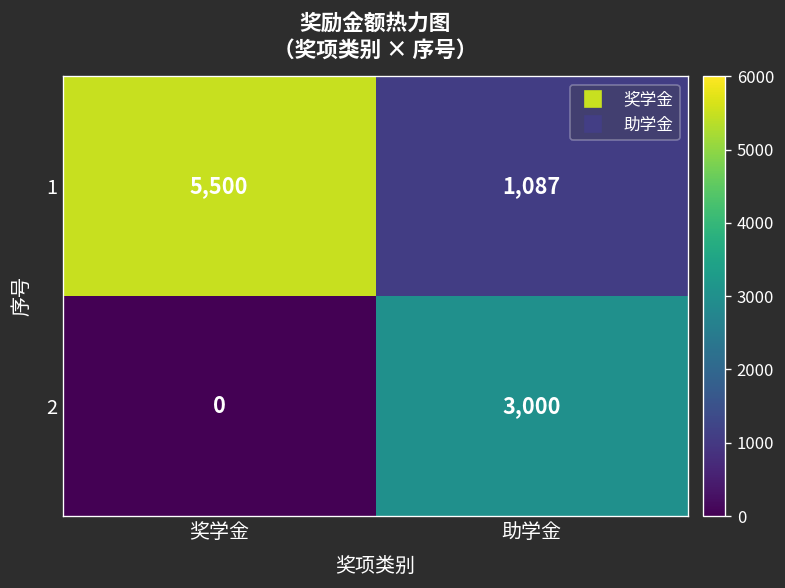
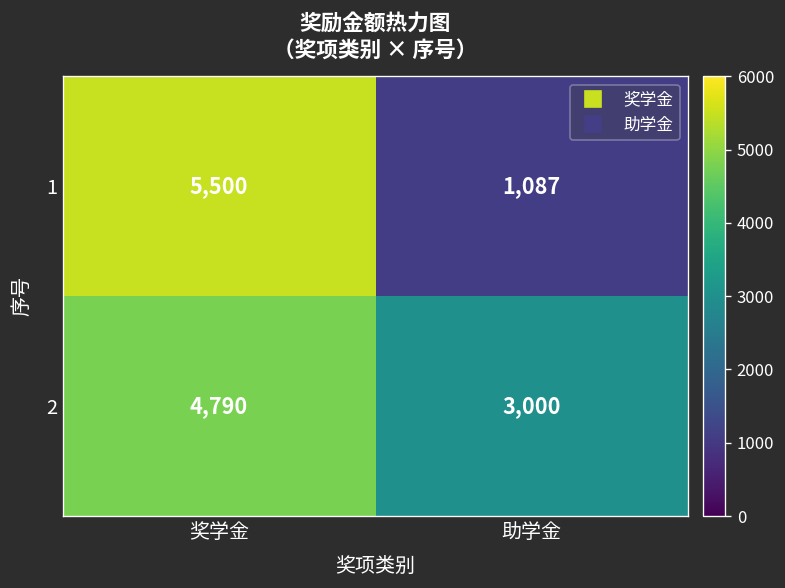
2, 奖学金: 0 -> 4,790
